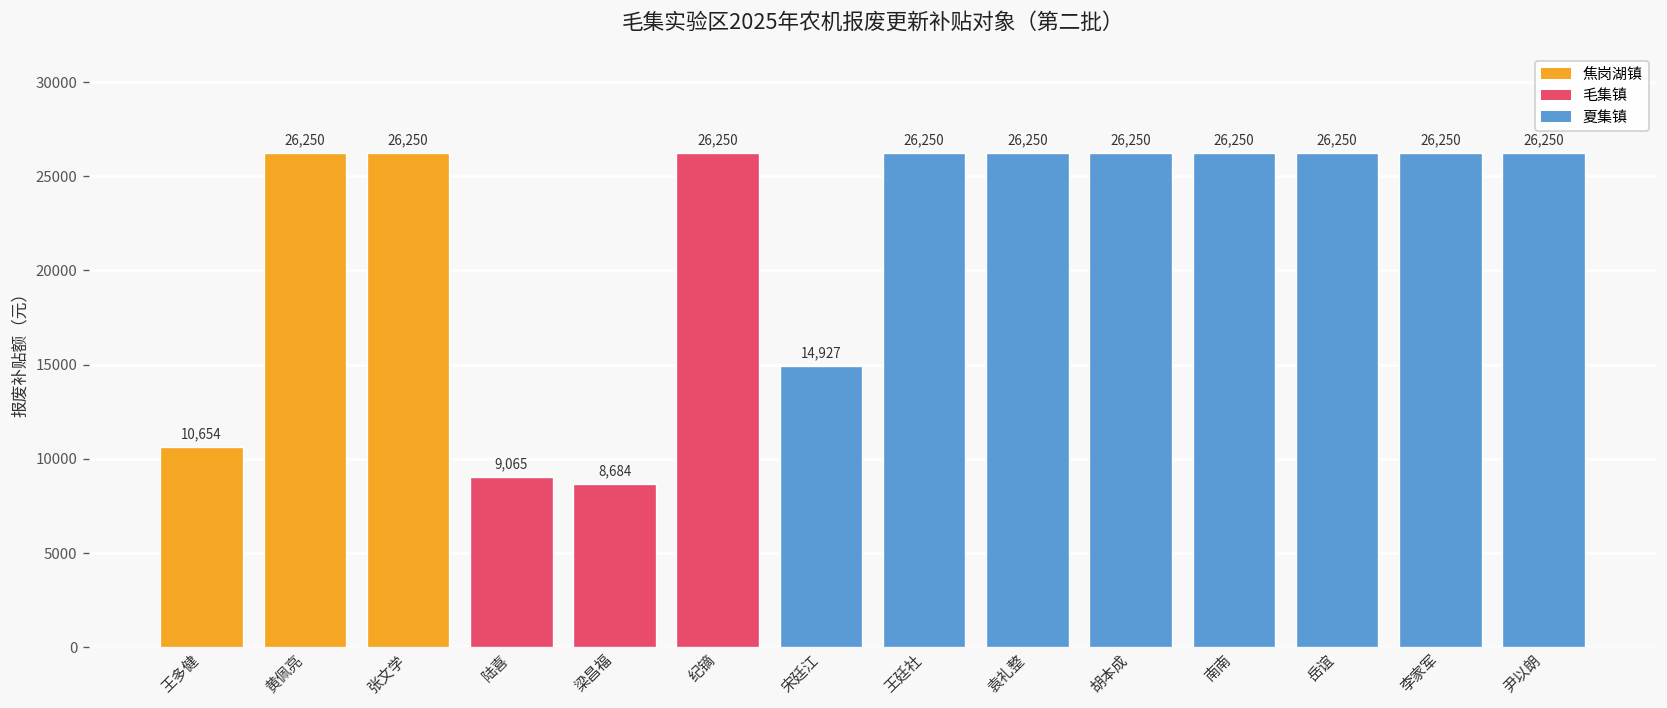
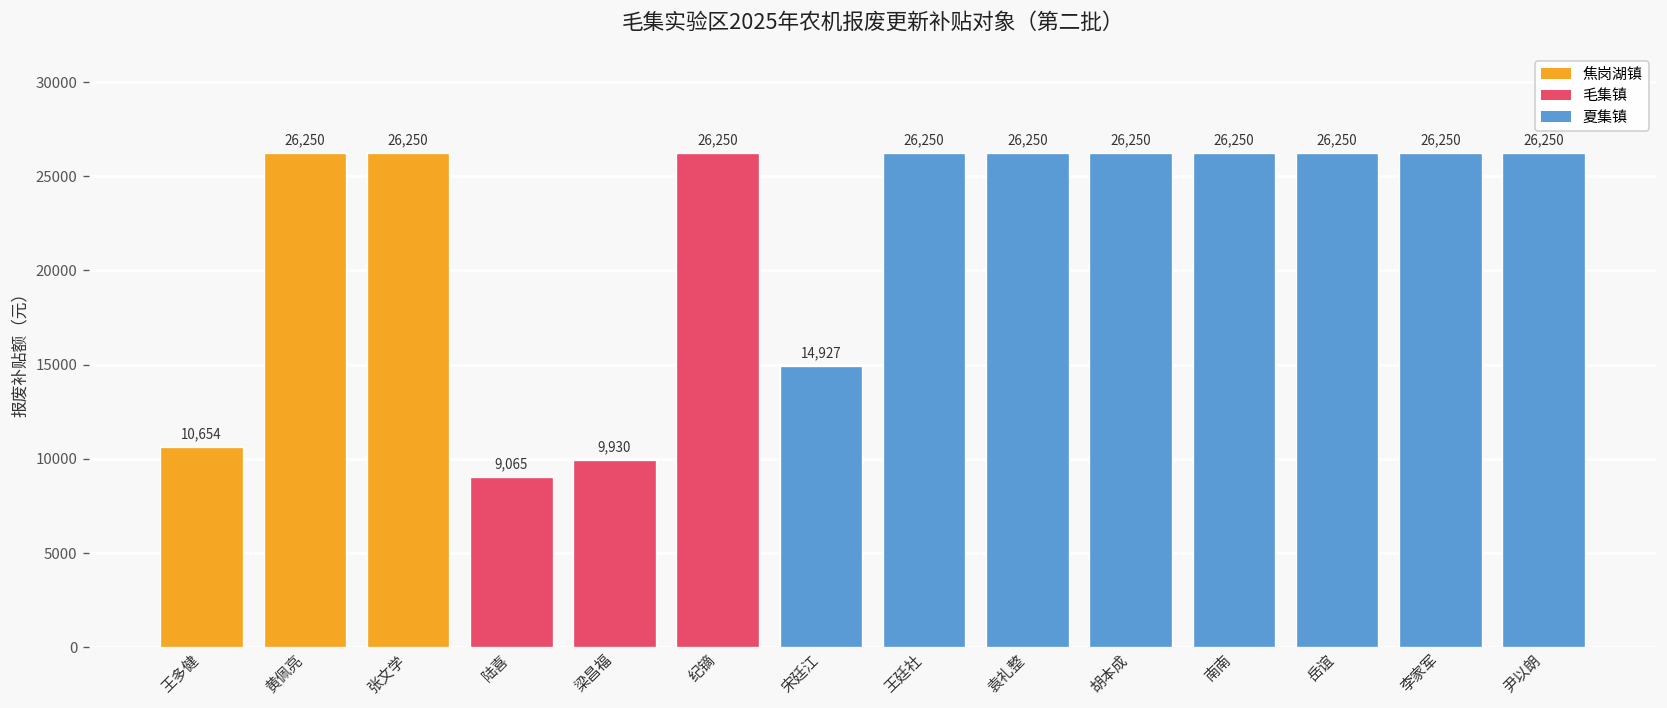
梁昌福: 8,684 -> 9,930
